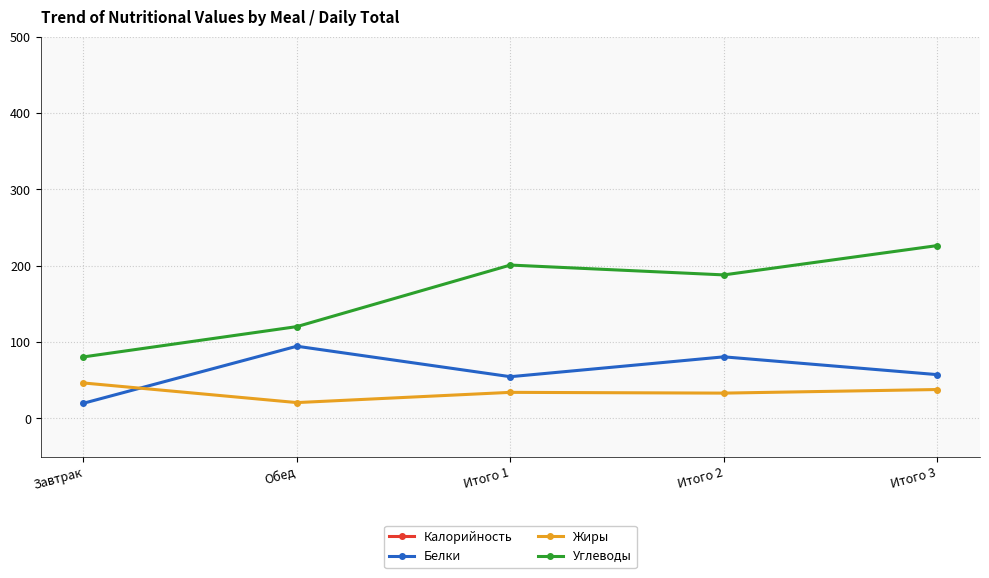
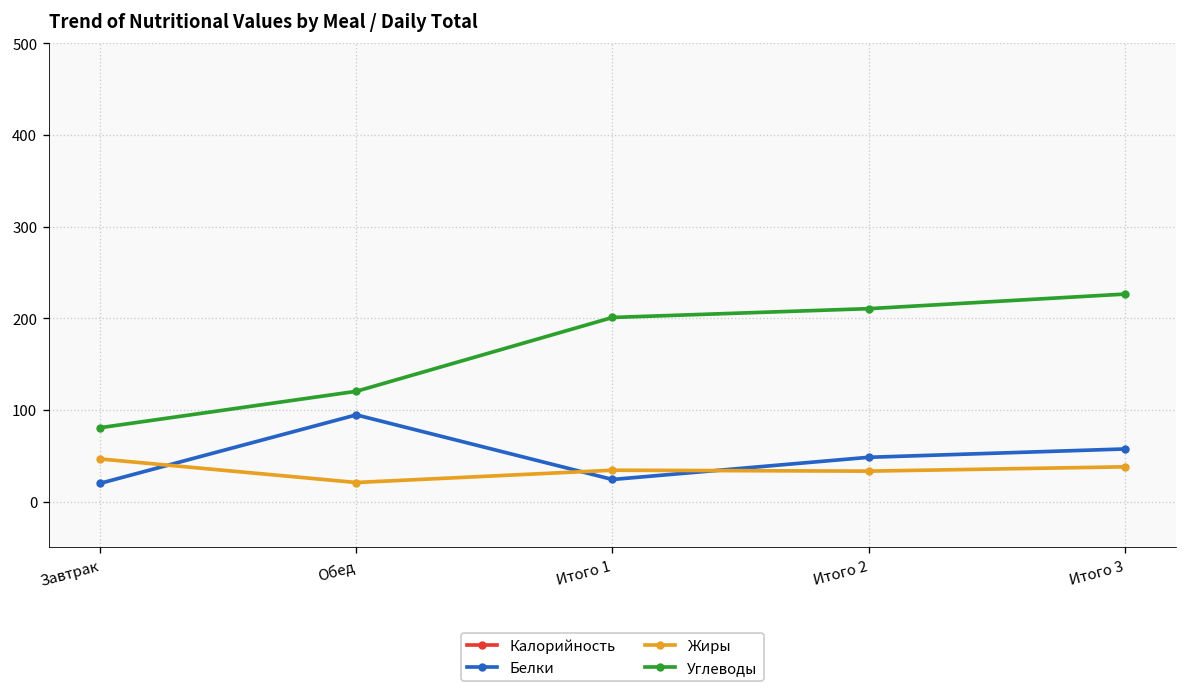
Белки, Итого 1: 50 -> 20
Белки, Итого 2: 80 -> 50
Углеводы, Итого 2: 190 -> 210
